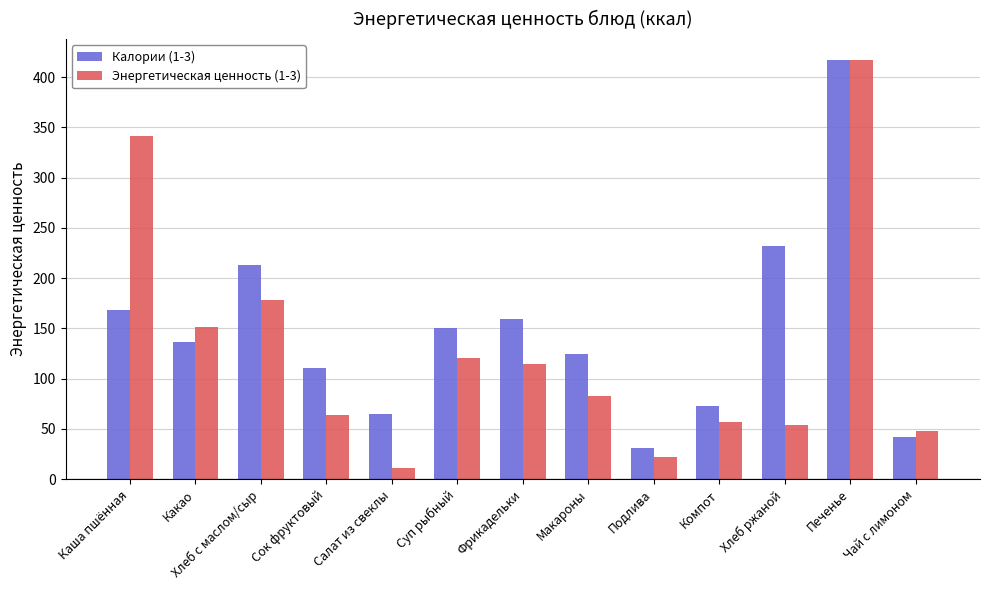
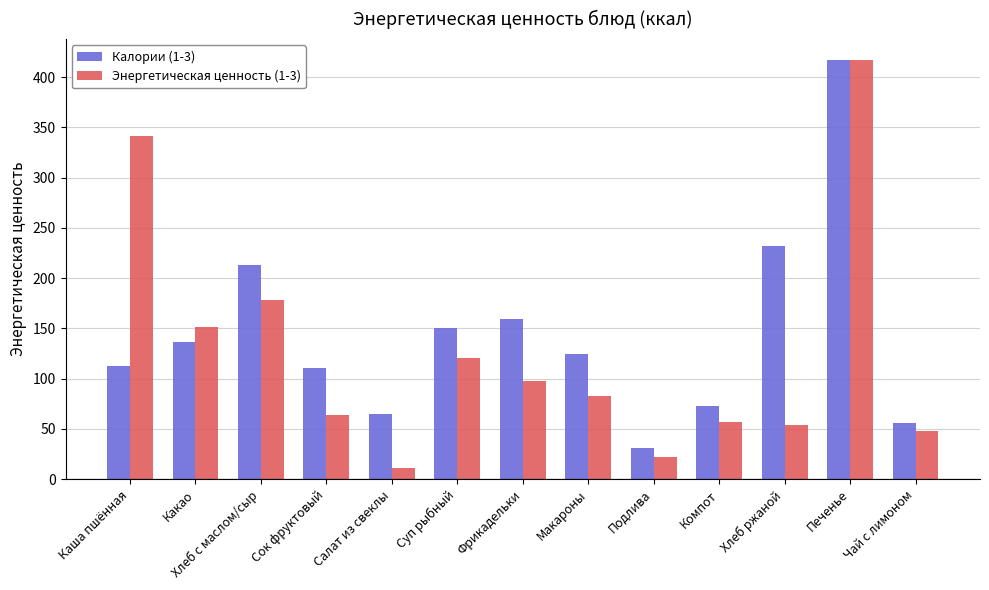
Калории (1-3), Каша пшённая: 168 -> 113
Энергетическая ценность (1-3), Фрикадельки: 114 -> 97
Калории (1-3), Чай с лимоном: 42 -> 56
